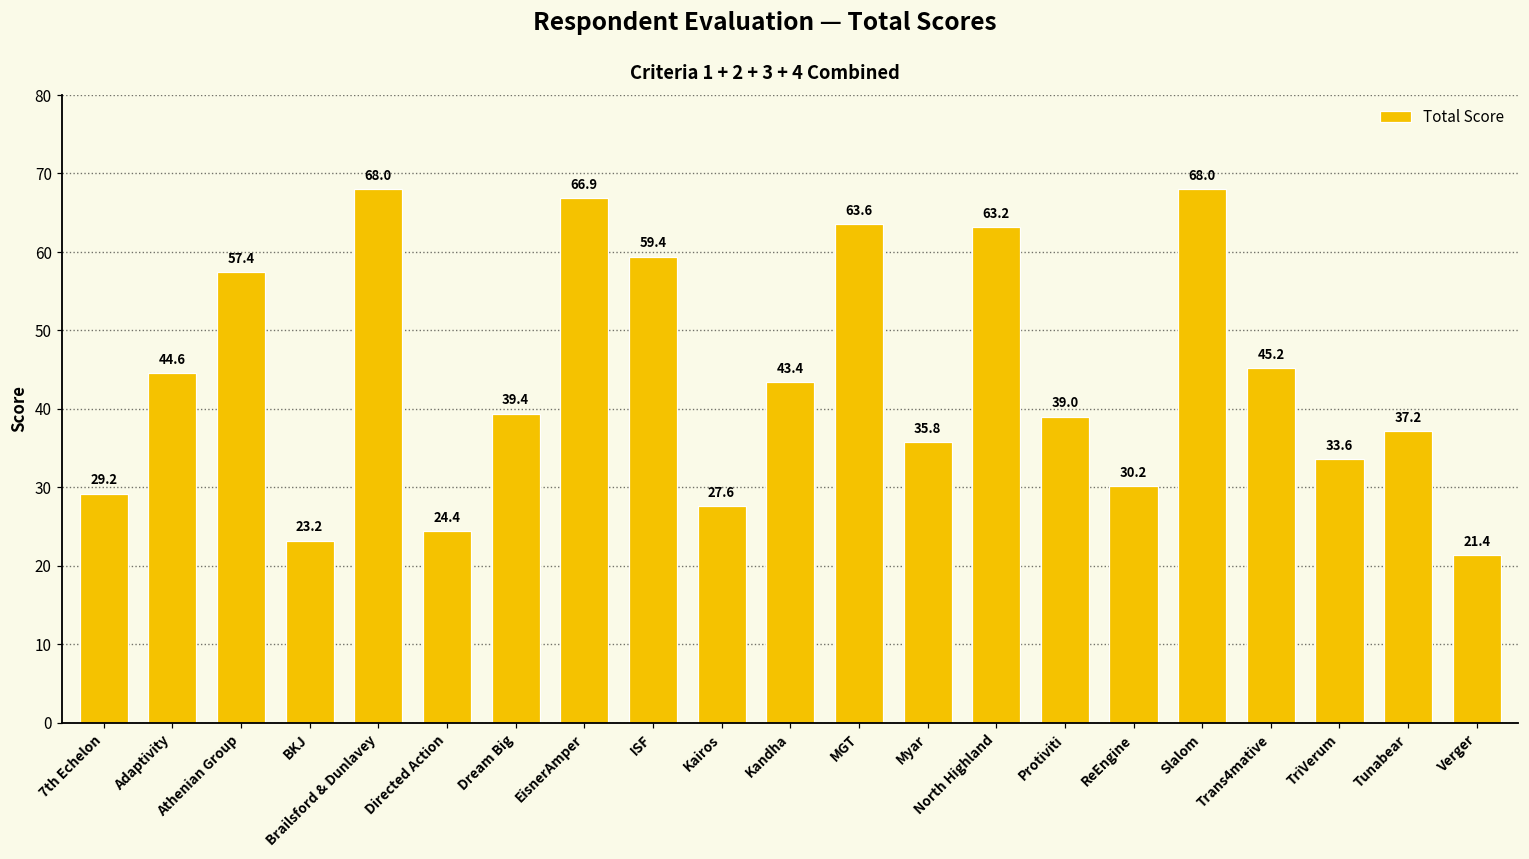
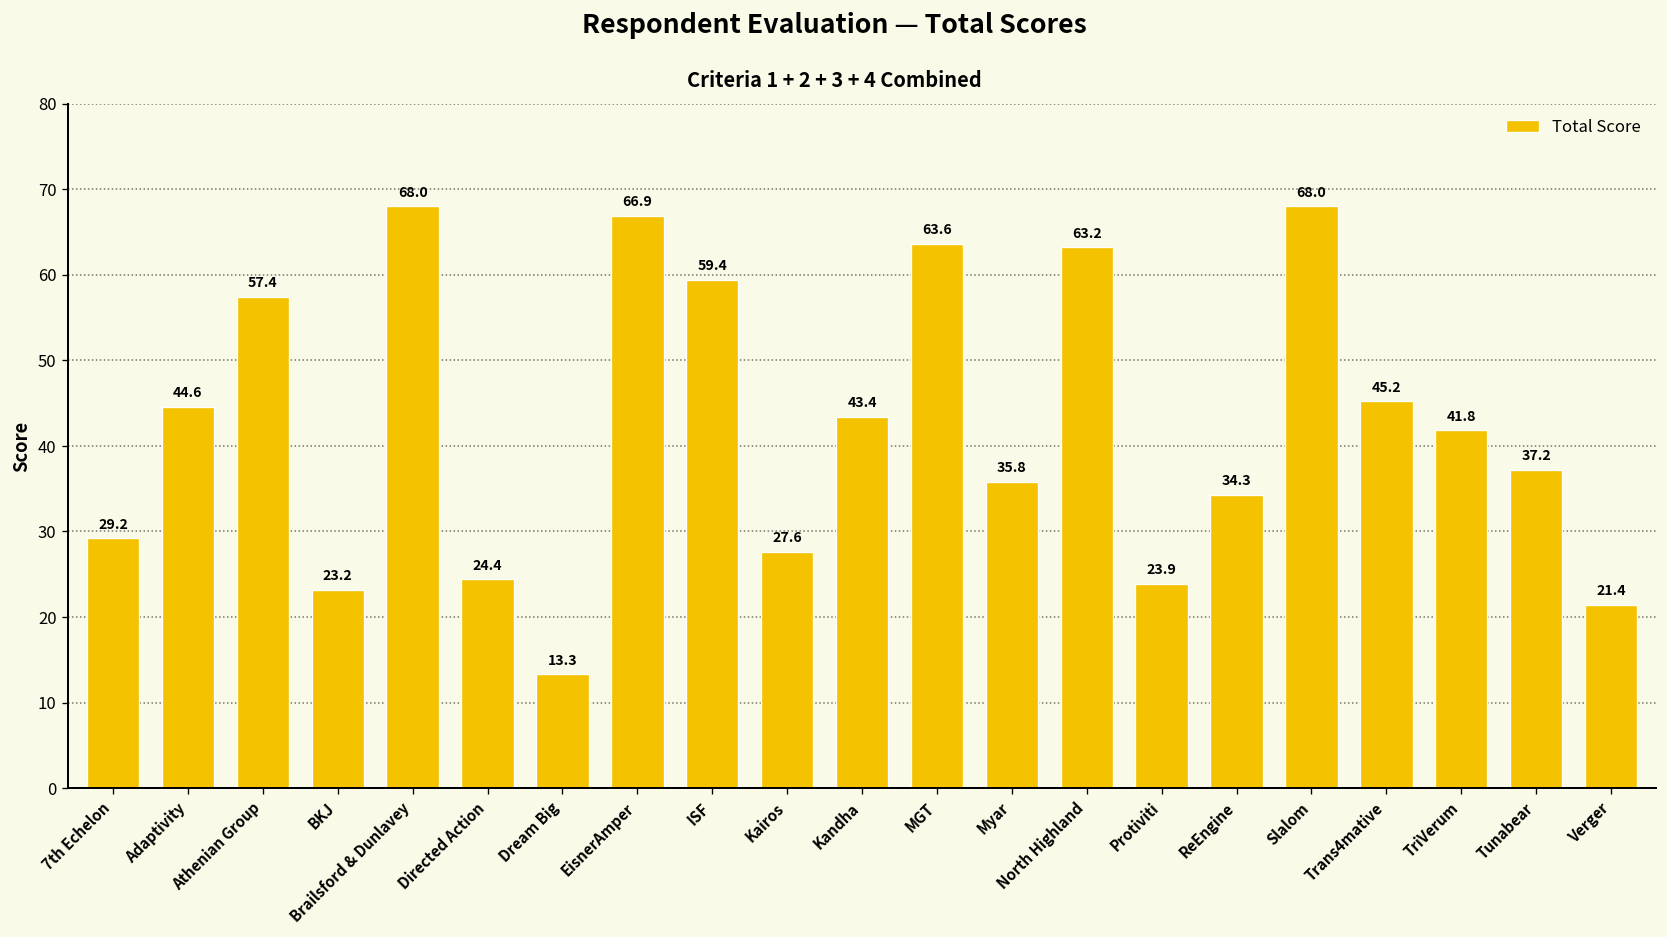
Dream Big: 39.4 -> 13.3
Protiviti: 39.0 -> 23.9
ReEngine: 30.2 -> 34.3
TriVerum: 33.6 -> 41.8
